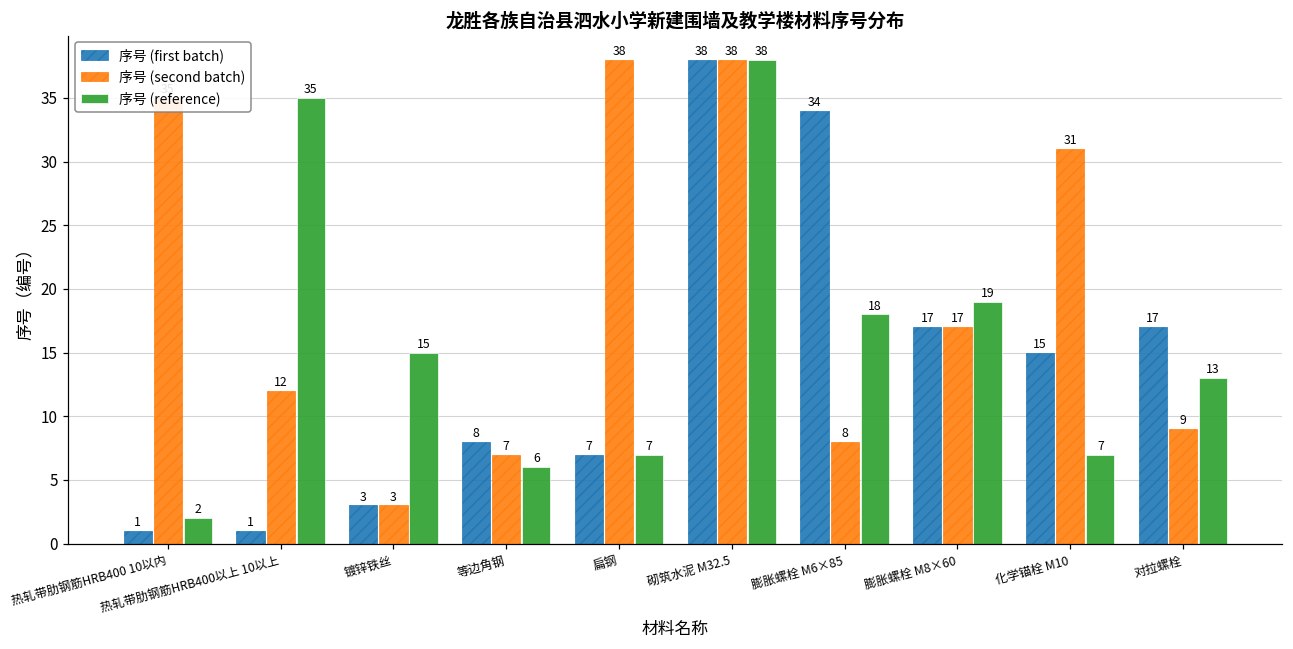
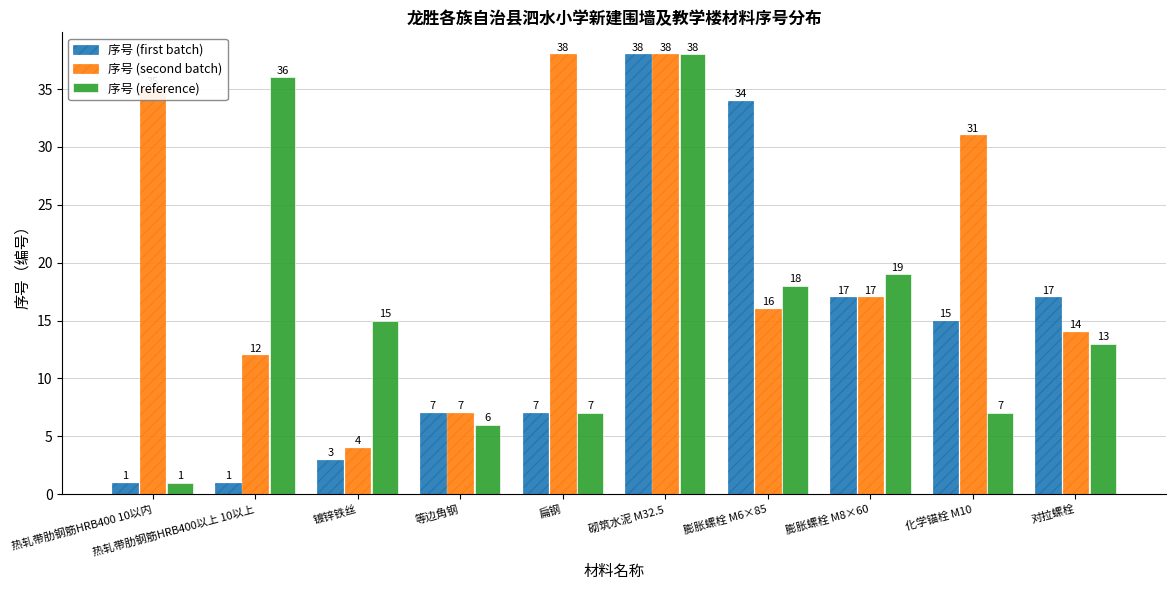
序号 (reference), 热轧带肋钢筋HRB400 10以内: 2 -> 1
序号 (reference), 热轧带肋钢筋HRB400以上 10以上: 35 -> 36
序号 (second batch), 镀锌铁丝: 3 -> 4
序号 (first batch), 等边角钢: 8 -> 7
序号 (second batch), 膨胀螺栓 M6×85: 8 -> 16
序号 (second batch), 对拉螺栓: 9 -> 14
